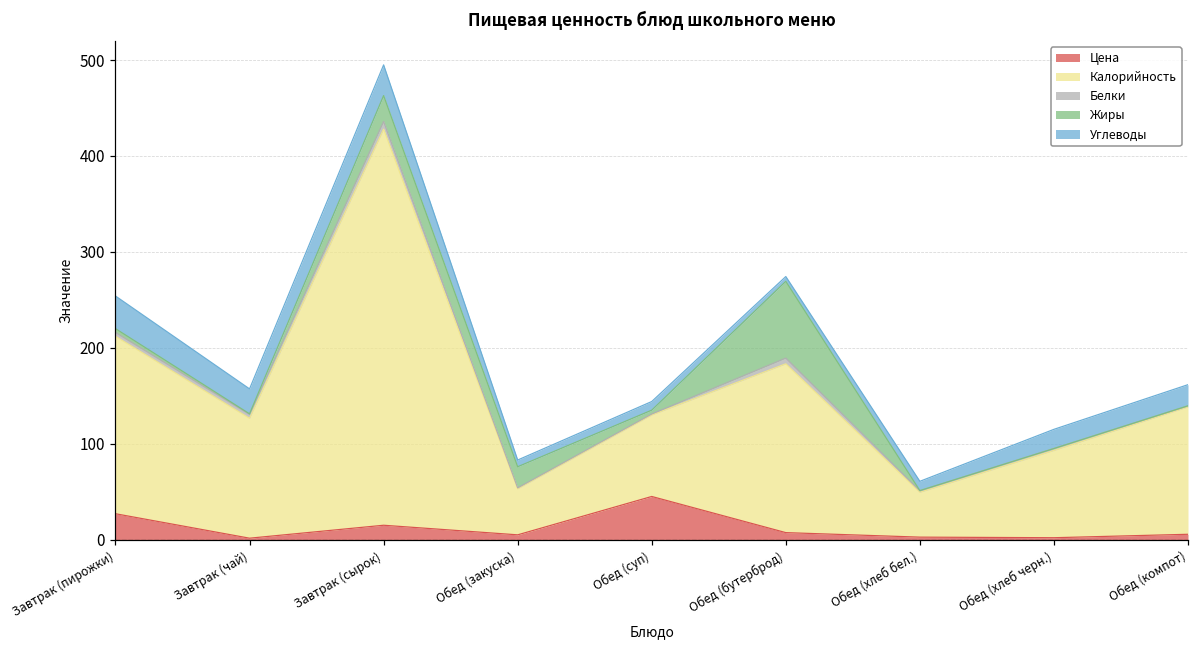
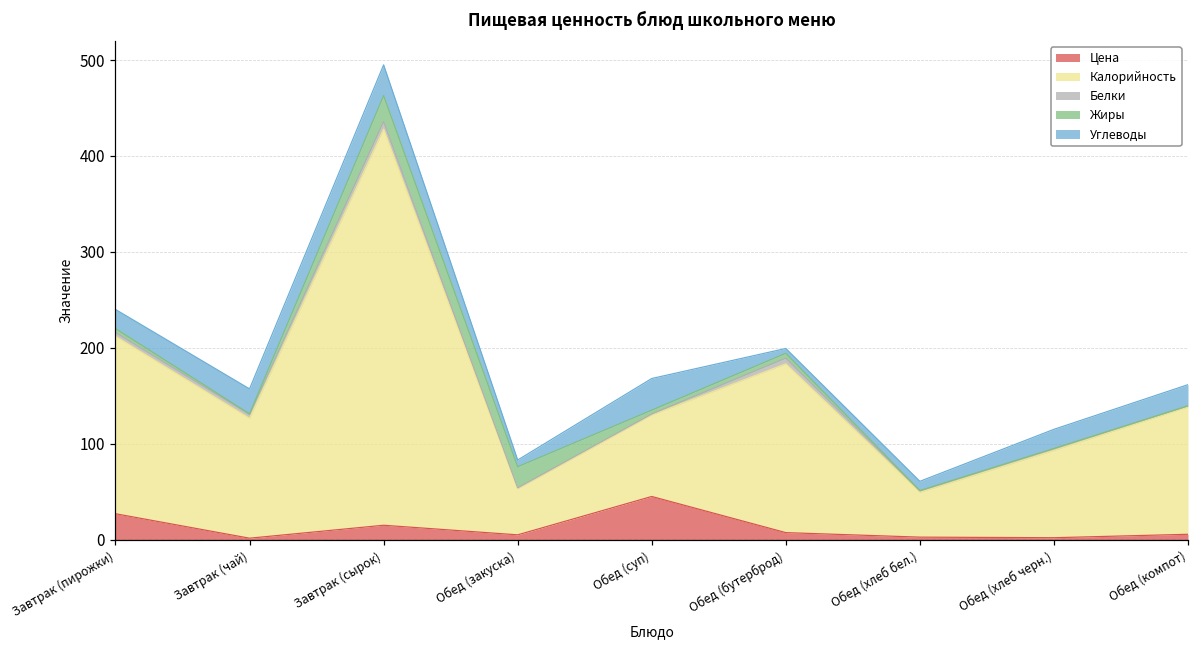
Углеводы, Завтрак (пирожки): 30 -> 20
Углеводы, Обед (суп): 10 -> 30
Жиры, Обед (бутерброд): 80 -> 10
